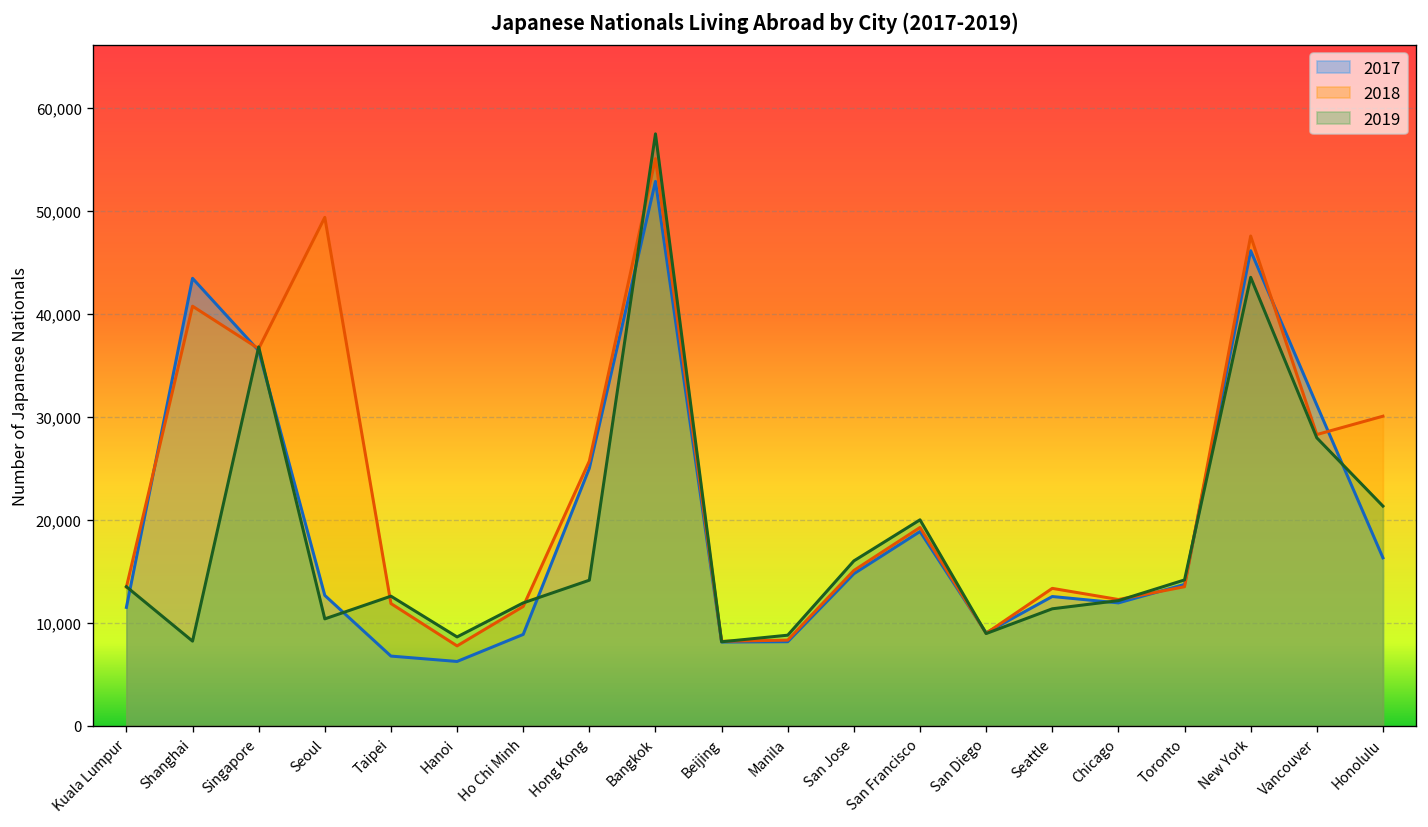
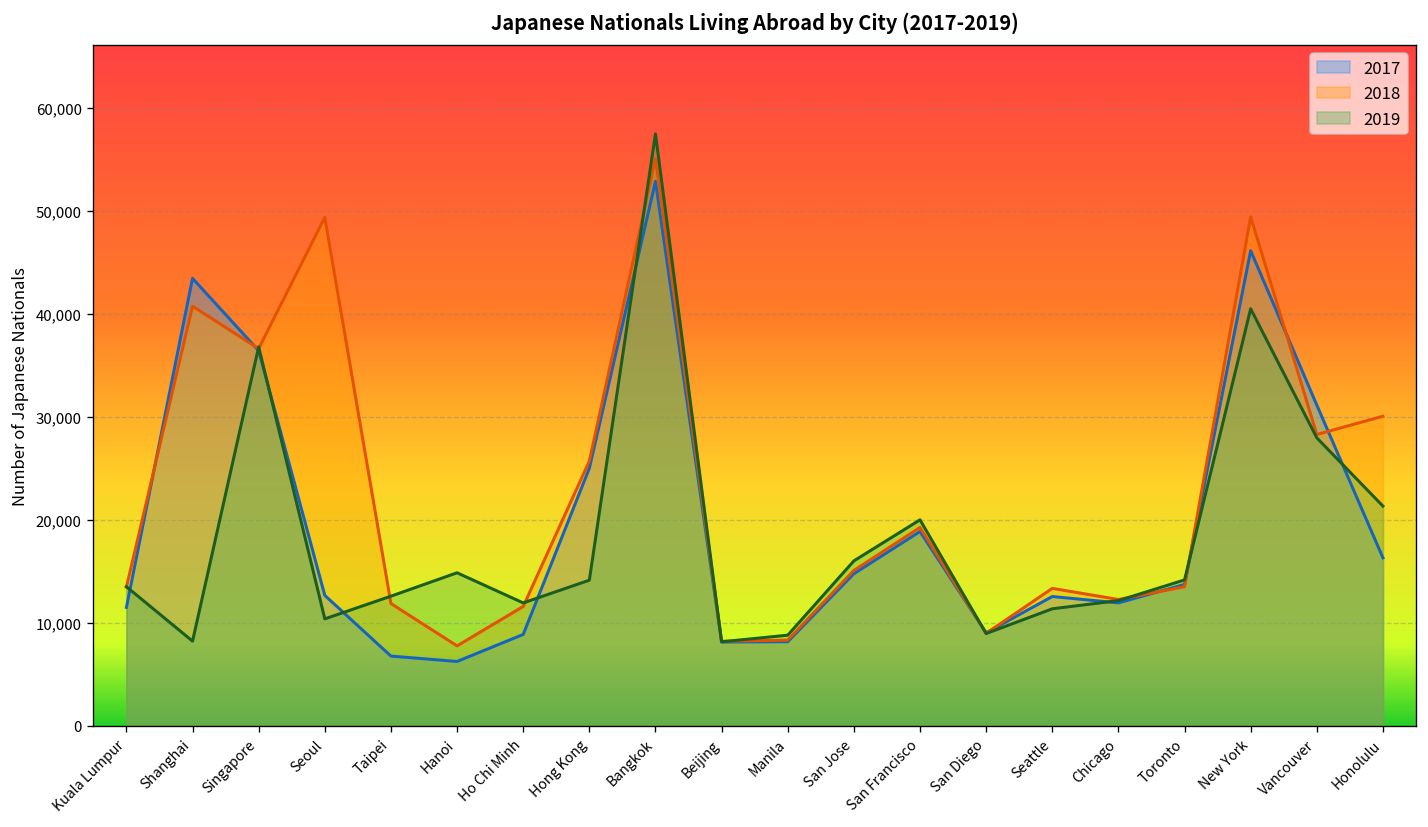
2019, Hanoi: 9,000 -> 15,000
2018, New York: 48,000 -> 49,000
2019, New York: 44,000 -> 40,000
